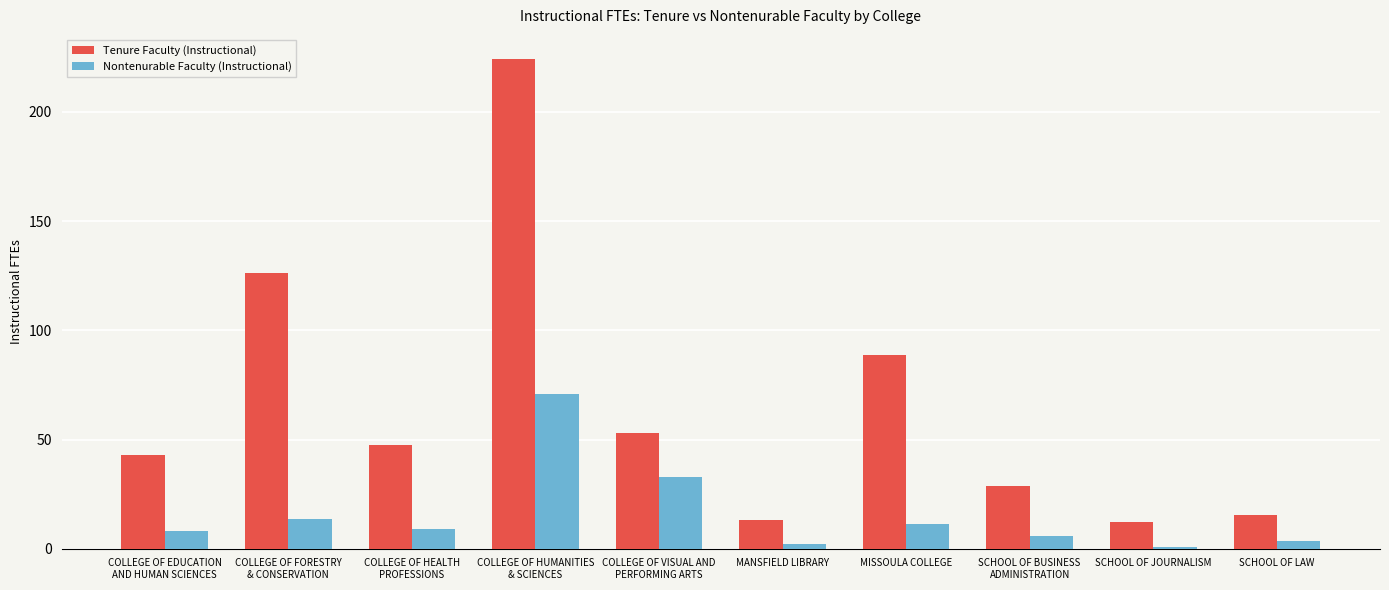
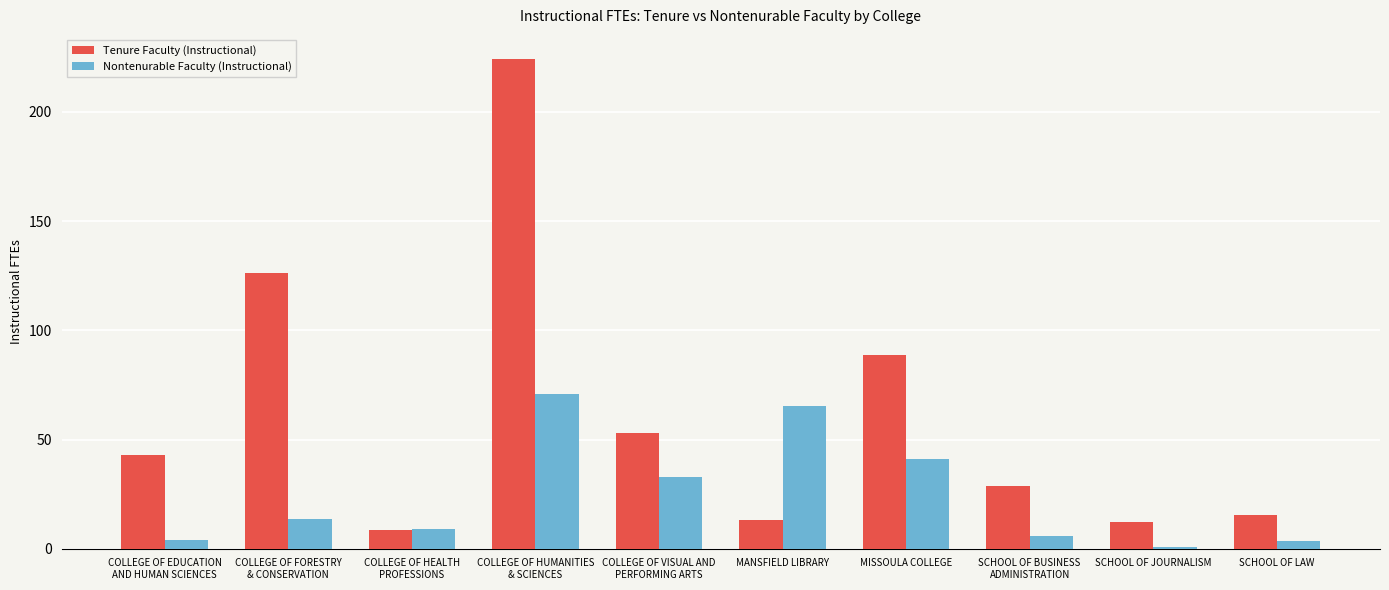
Nontenurable Faculty (Instructional), COLLEGE OF EDUCATION AND HUMAN SCIENCES: 8 -> 4
Tenure Faculty (Instructional), COLLEGE OF HEALTH PROFESSIONS: 48 -> 9
Nontenurable Faculty (Instructional), MANSFIELD LIBRARY: 2 -> 65
Nontenurable Faculty (Instructional), MISSOULA COLLEGE: 11 -> 41
